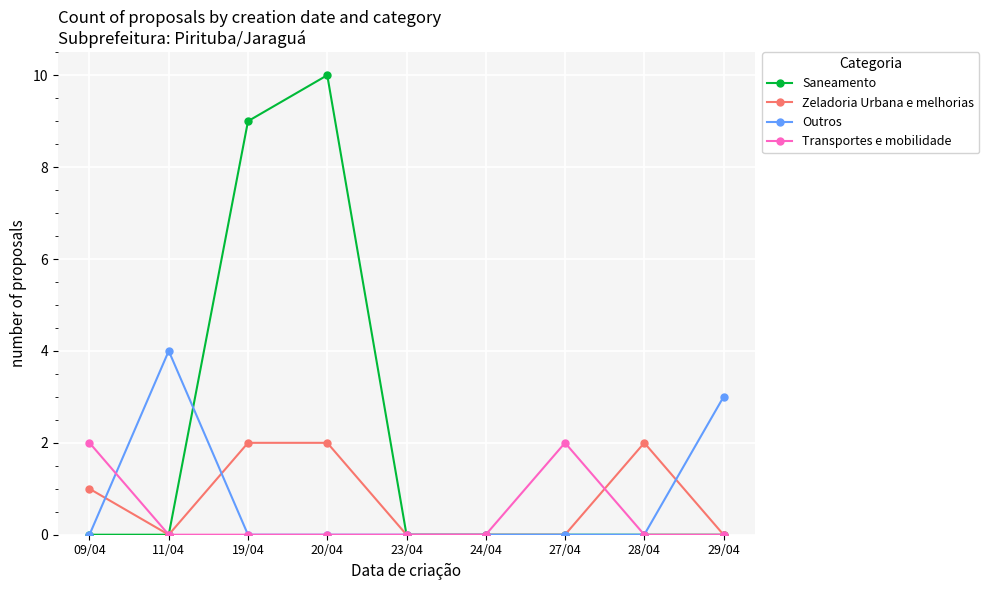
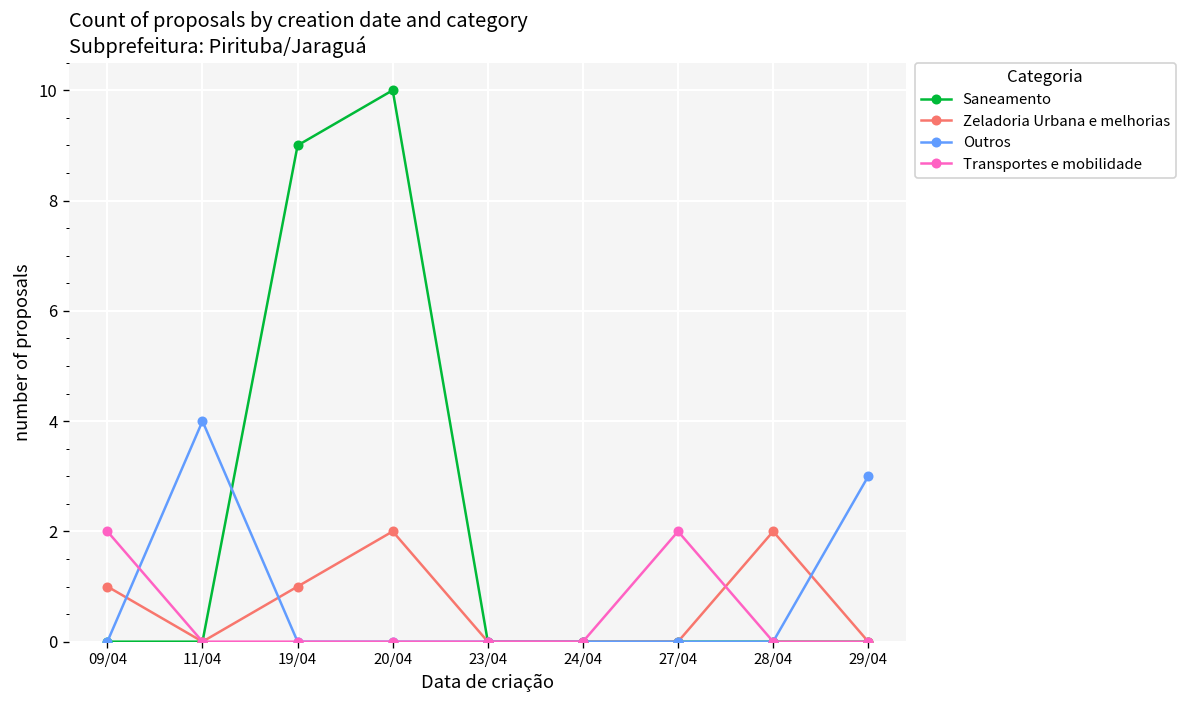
Zeladoria Urbana e melhorias, 19/04: 2 -> 1
